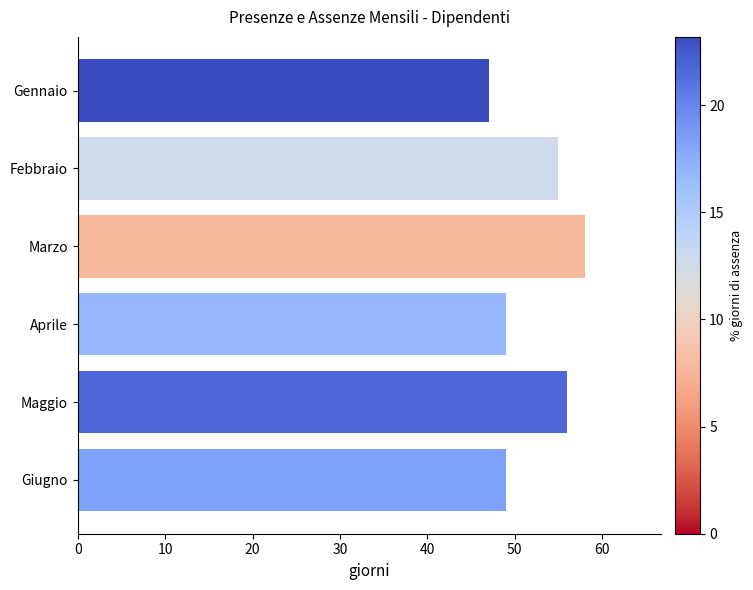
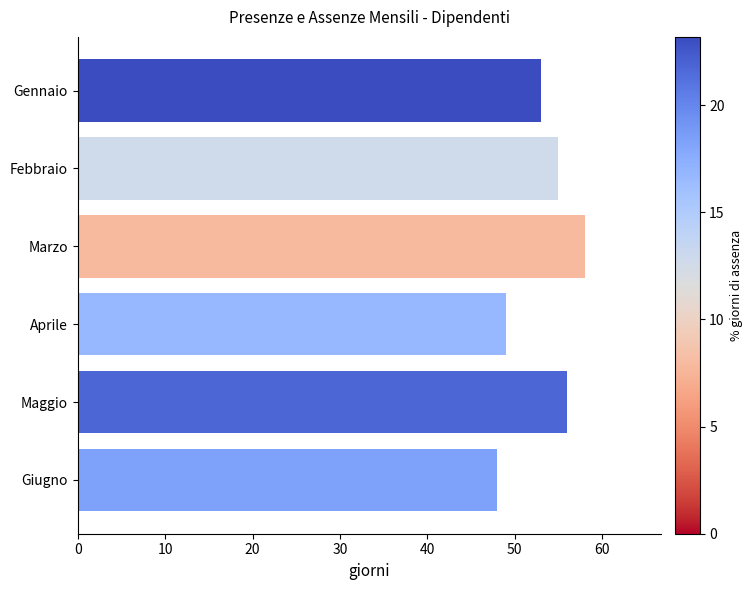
Gennaio: 47 -> 53
Giugno: 49 -> 48
